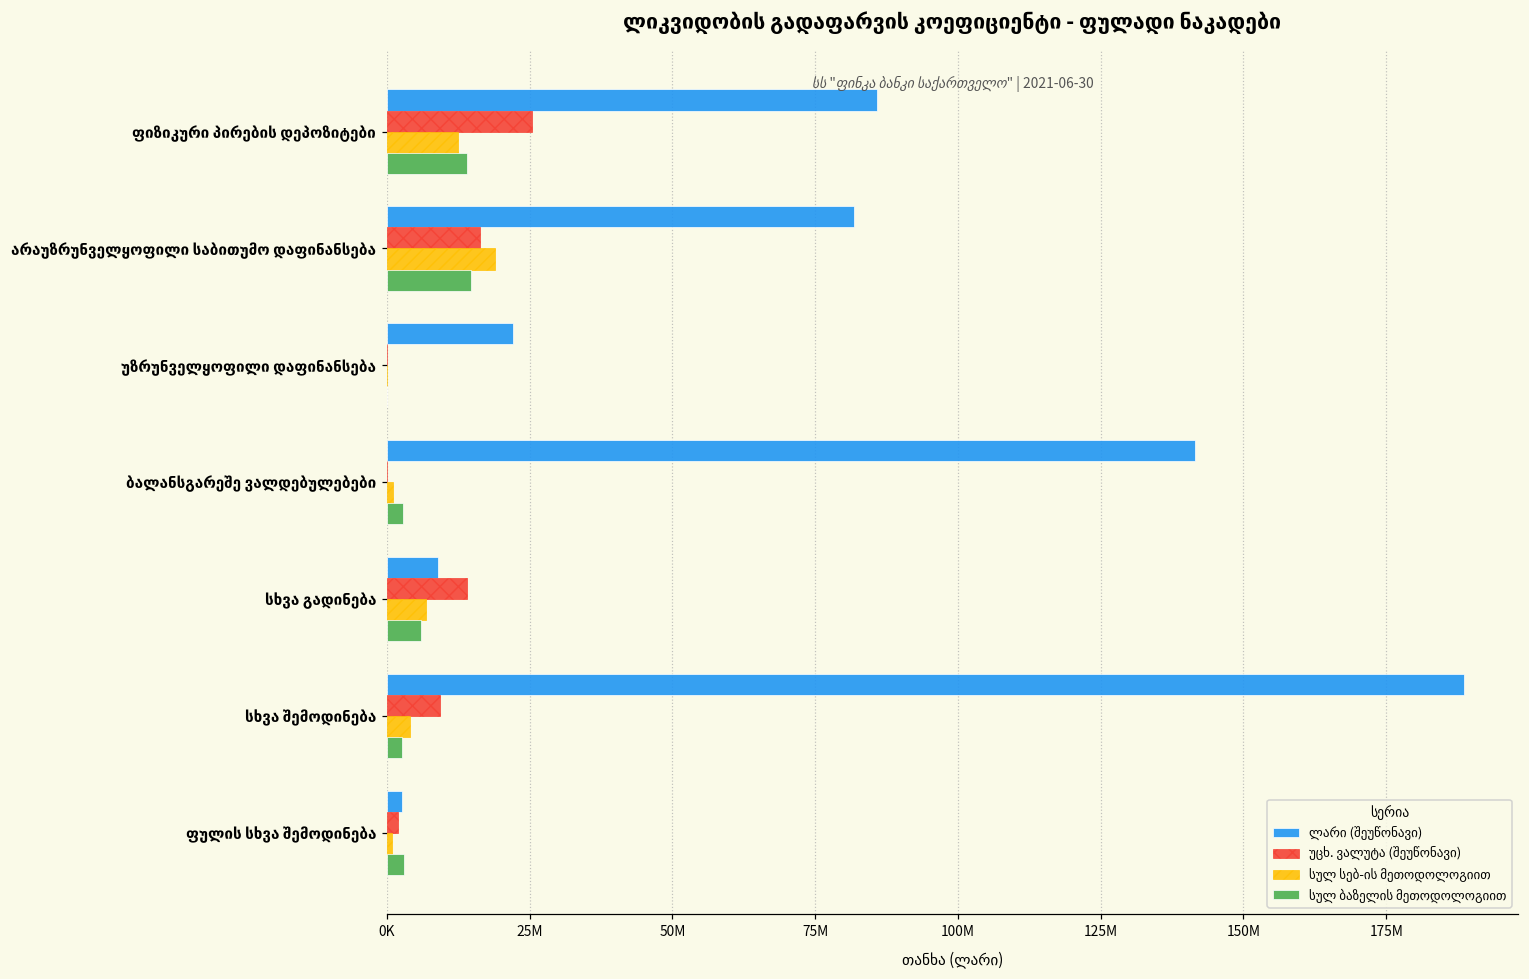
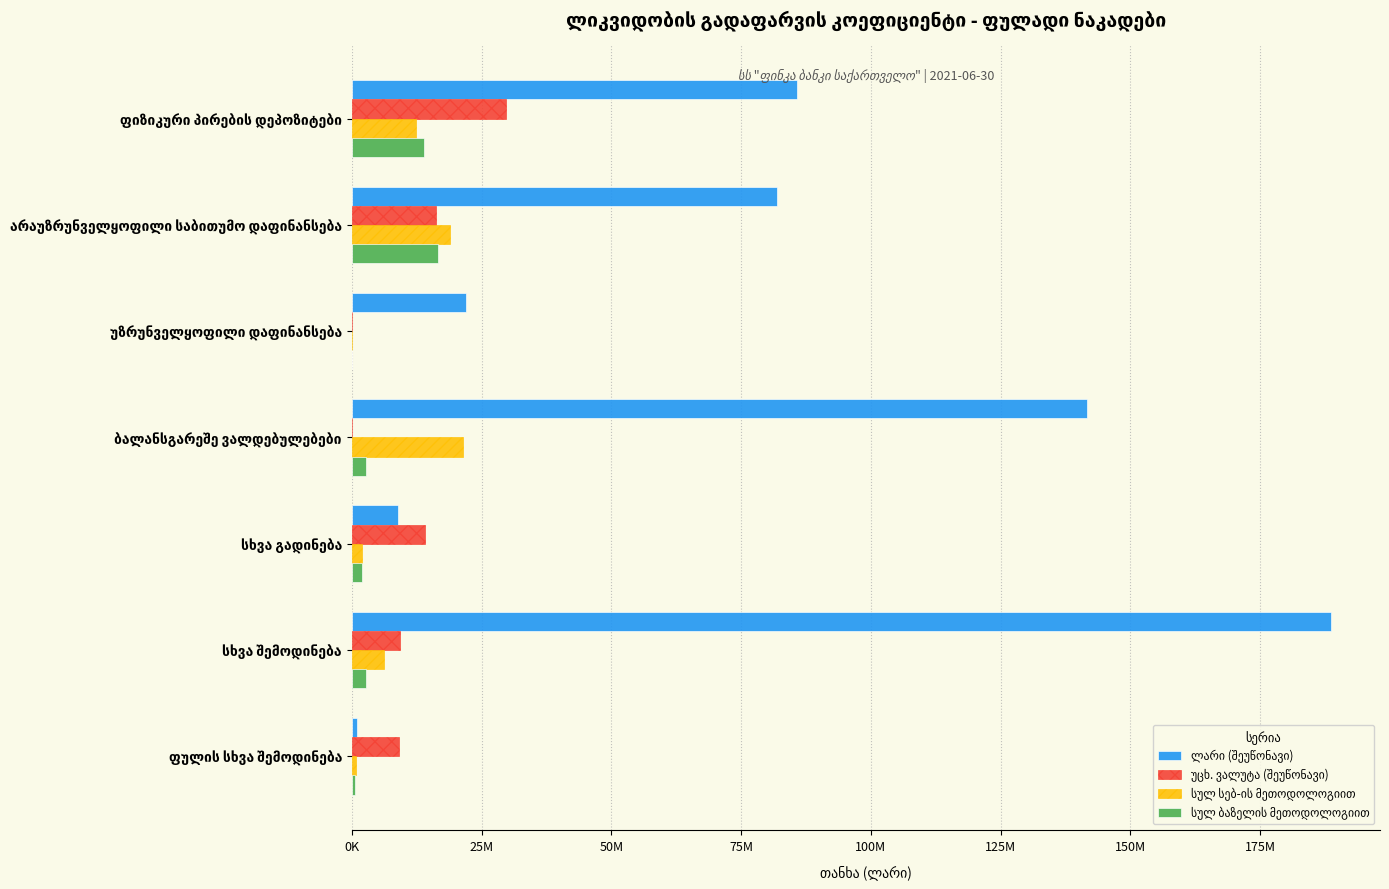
უცხ. ვალუტა (შეუწონავი), ფიზიკური პირების დეპოზიტები: 25000000 -> 30000000
სულ ბაზელის მეთოდოლოგიით, არაუზრუნველყოფილი საბითუმო დაფინანსება: 15000000 -> 17000000
სულ სებ-ის მეთოდოლოგიით, ბალანსგარეშე ვალდებულებები: 1000000 -> 21000000
სულ სებ-ის მეთოდოლოგიით, სხვა გადინება: 7000000 -> 2000000
სულ ბაზელის მეთოდოლოგიით, სხვა გადინება: 6000000 -> 2000000
სულ სებ-ის მეთოდოლოგიით, სხვა შემოდინება: 4000000 -> 6000000
ლარი (შეუწონავი), ფულის სხვა შემოდინება: 3000000 -> 1000000
უცხ. ვალუტა (შეუწონავი), ფულის სხვა შემოდინება: 2000000 -> 9000000
სულ ბაზელის მეთოდოლოგიით, ფულის სხვა შემოდინება: 3000000 -> 1000000
